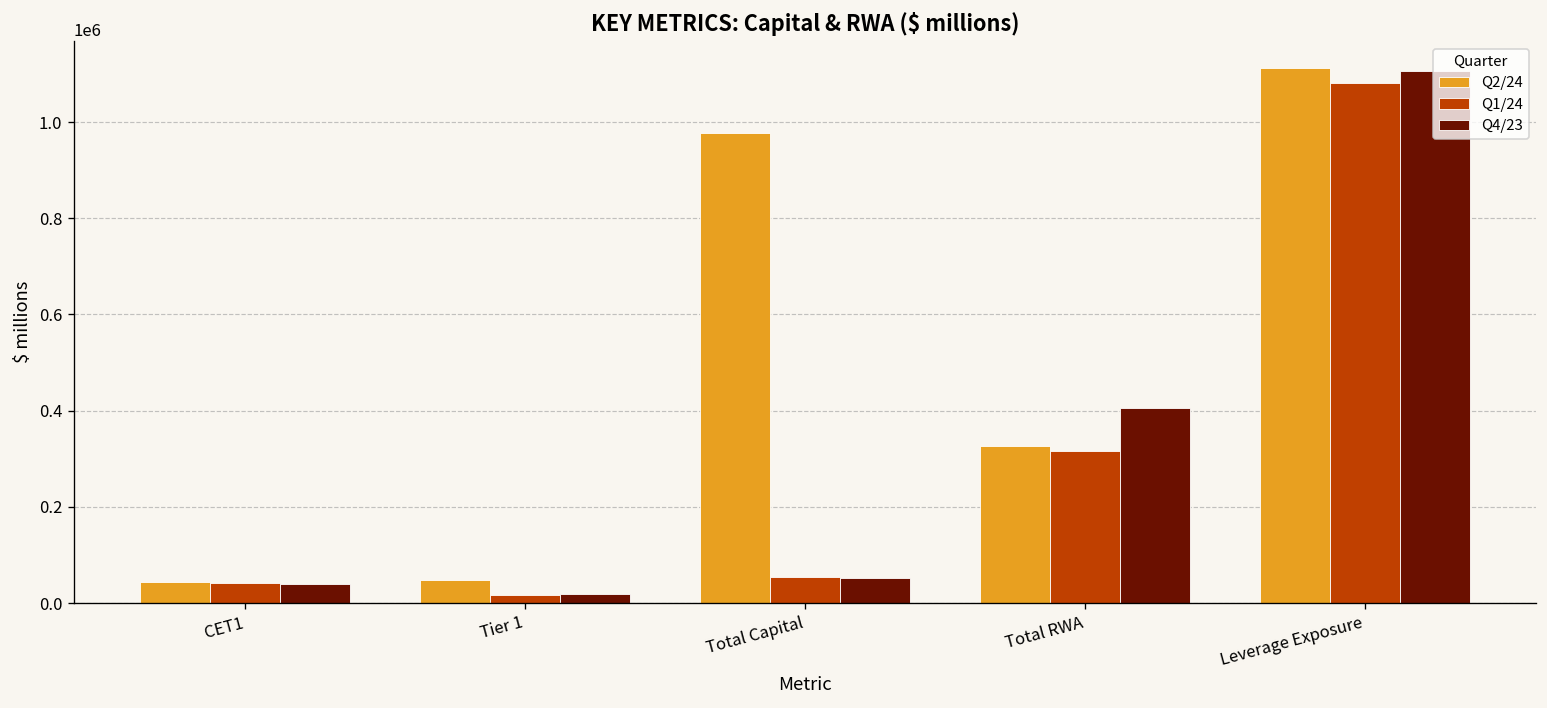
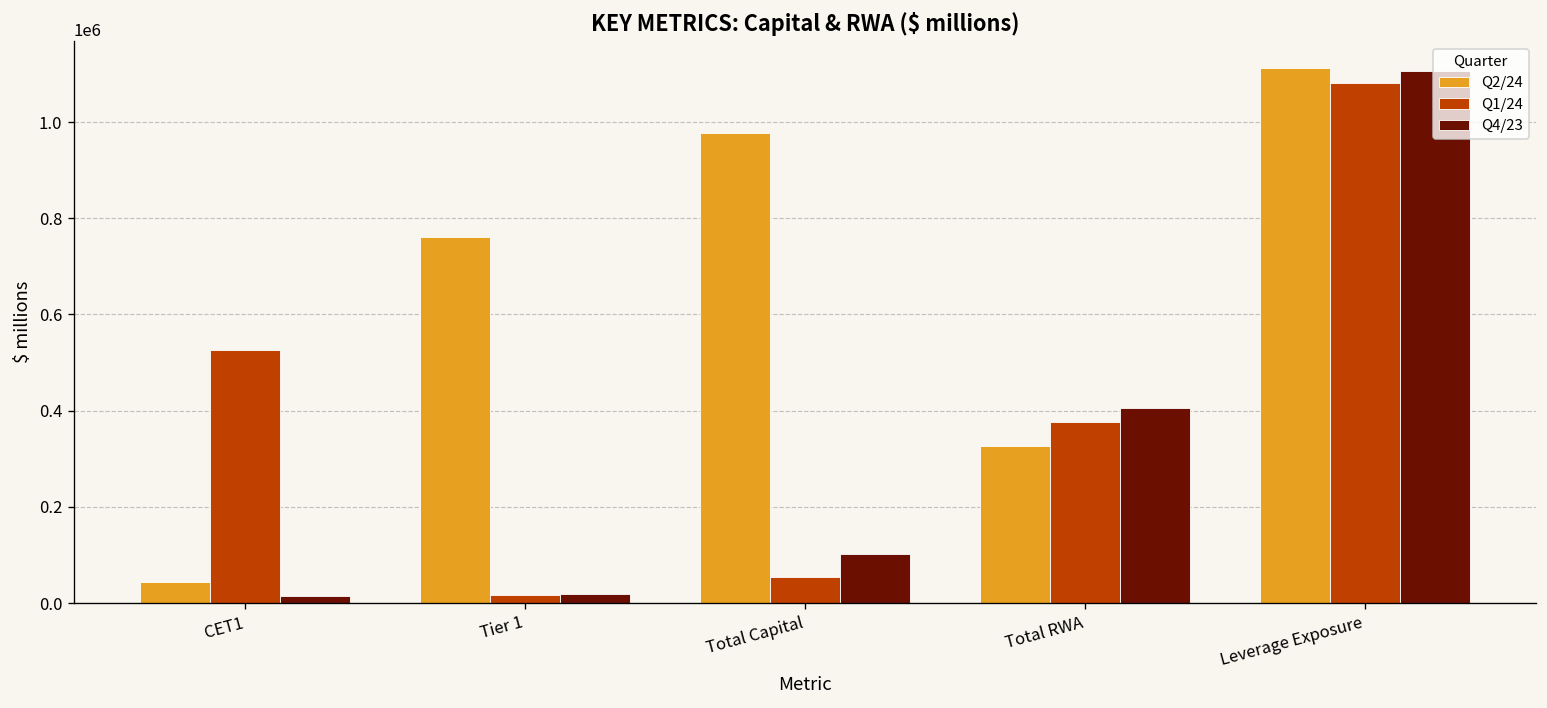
Q1/24, CET1: 40000 -> 530000
Q4/23, CET1: 40000 -> 10000
Q2/24, Tier 1: 50000 -> 760000
Q4/23, Total Capital: 50000 -> 100000
Q1/24, Total RWA: 320000 -> 380000
